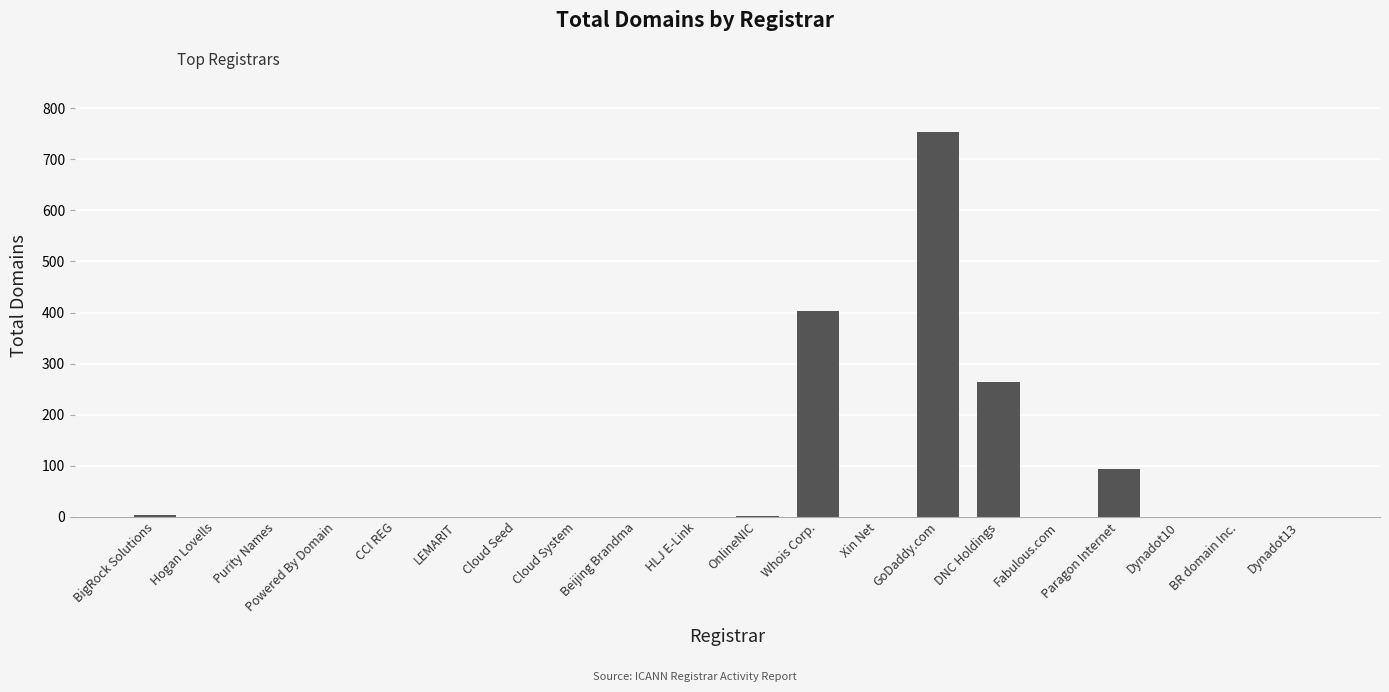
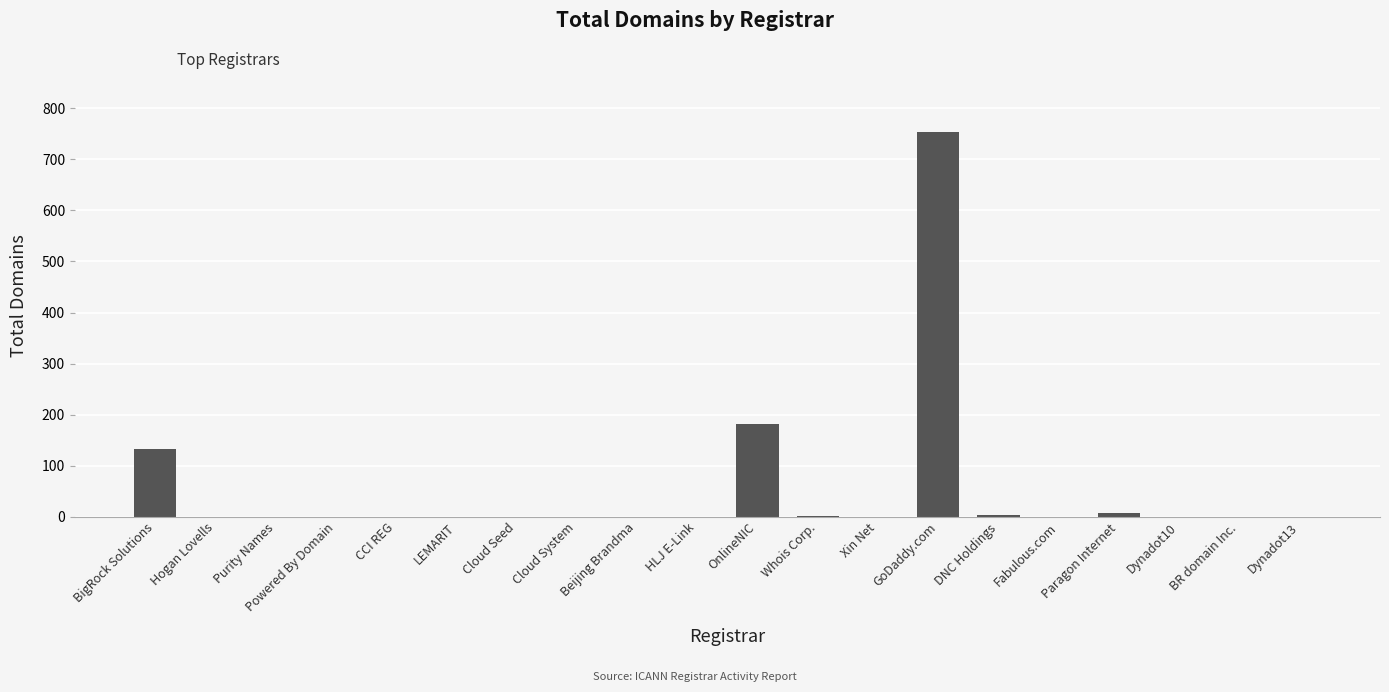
BigRock Solutions: 0 -> 130
OnlineNIC: 0 -> 180
Whois Corp.: 400 -> 0
DNC Holdings: 260 -> 0
Paragon Internet: 90 -> 10
